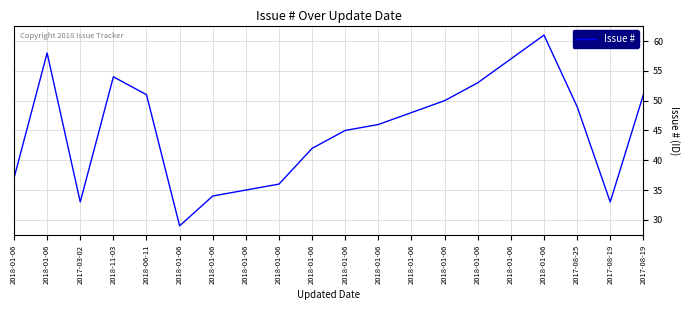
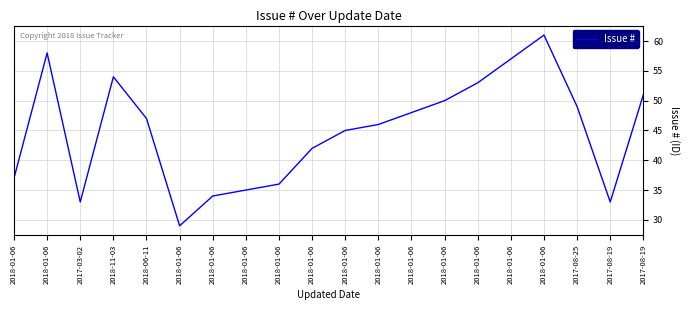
2018-06-11: 51 -> 47
